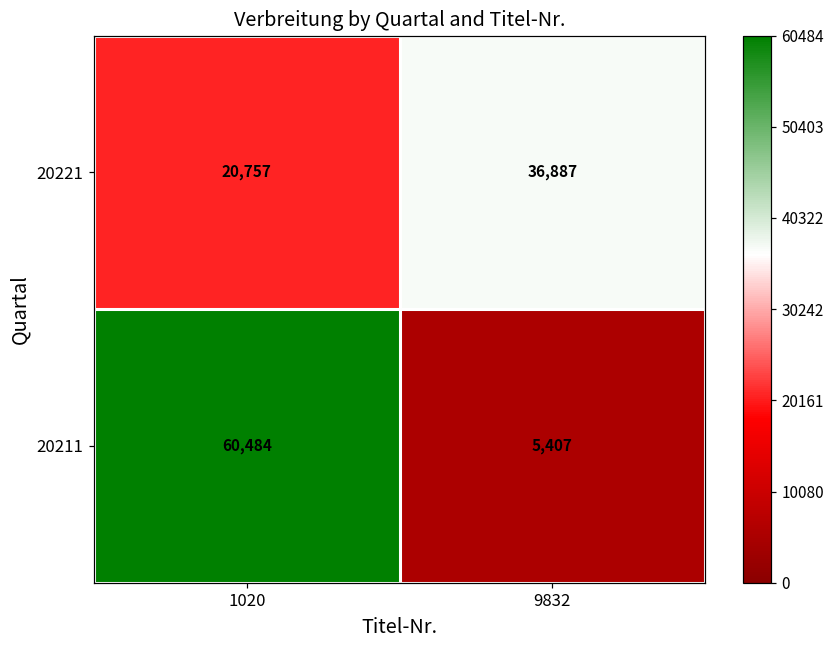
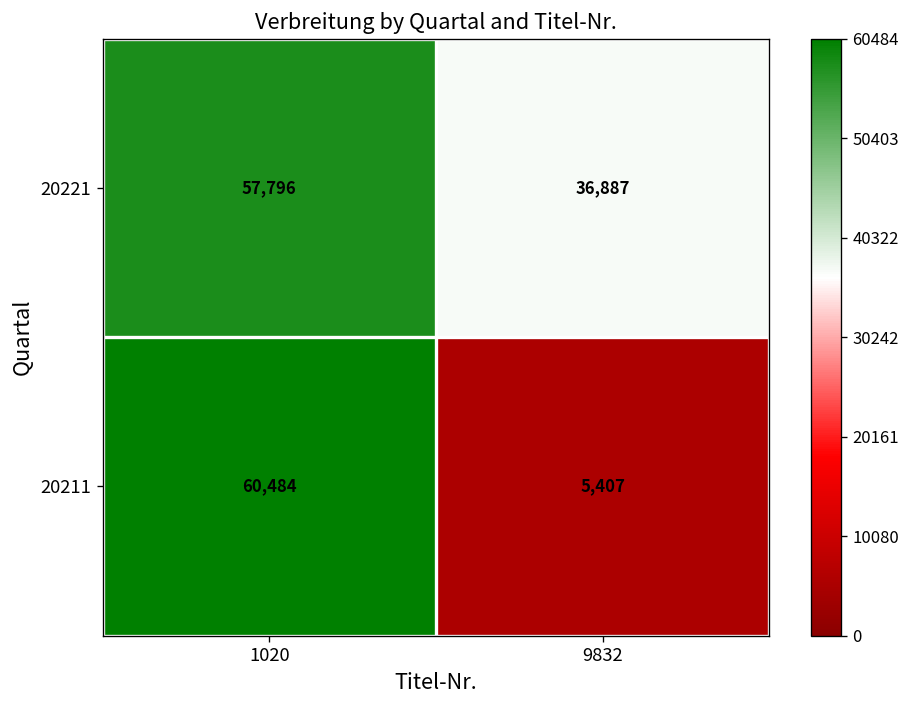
20221, 1020: 20,757 -> 57,796
